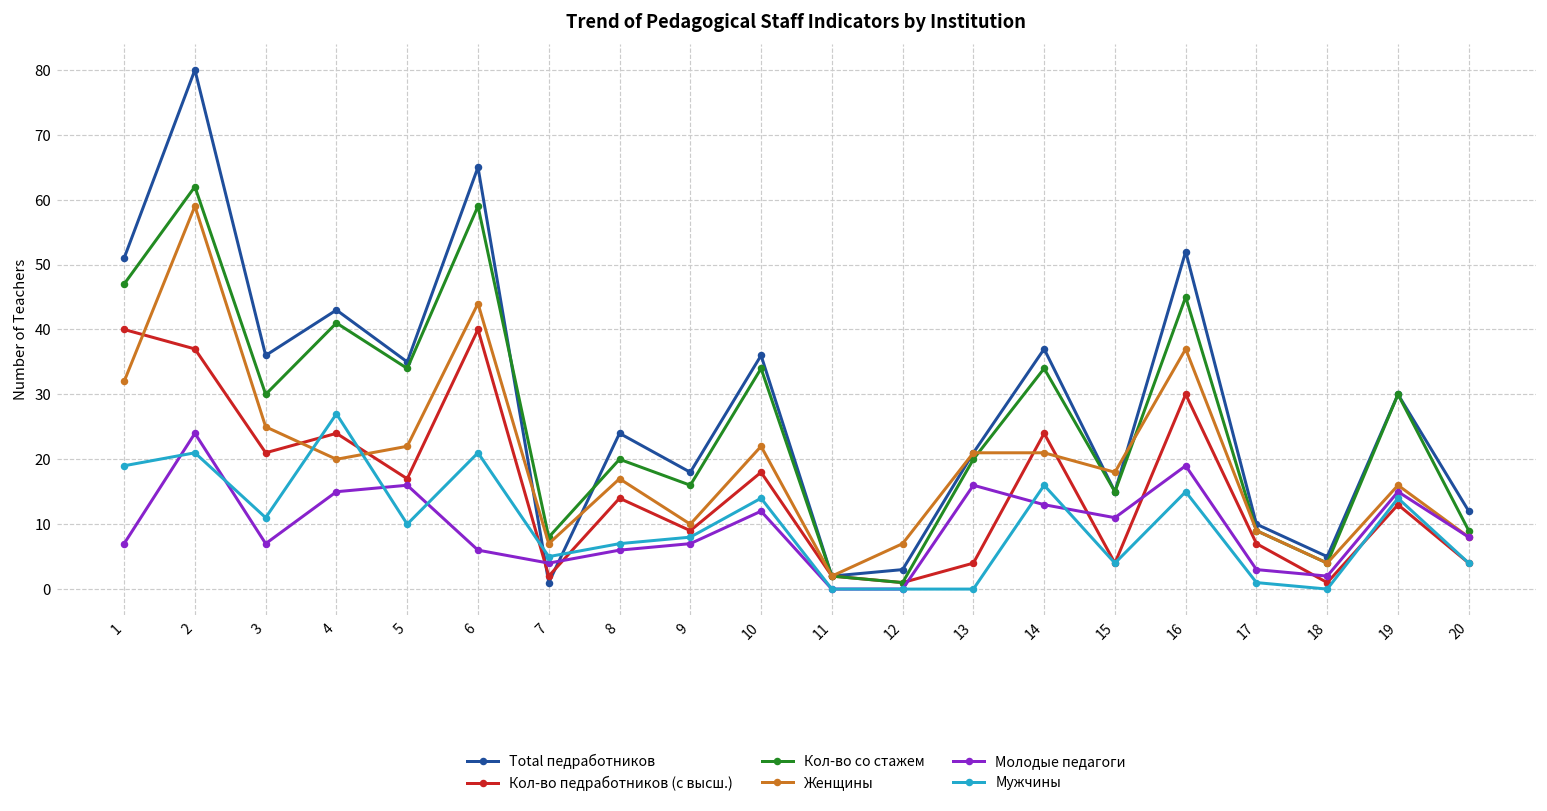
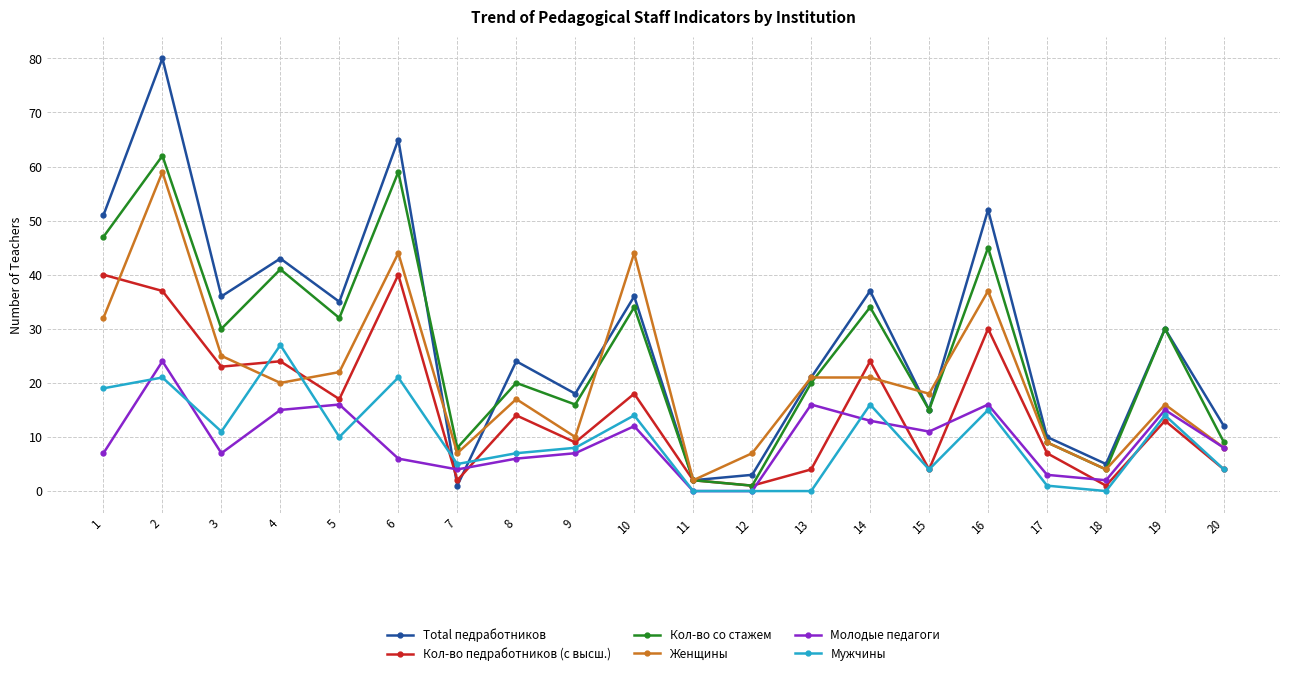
Кол-во педработников (с высш.), 3: 21 -> 23
Кол-во со стажем, 5: 34 -> 32
Женщины, 10: 22 -> 44
Молодые педагоги, 16: 19 -> 16
